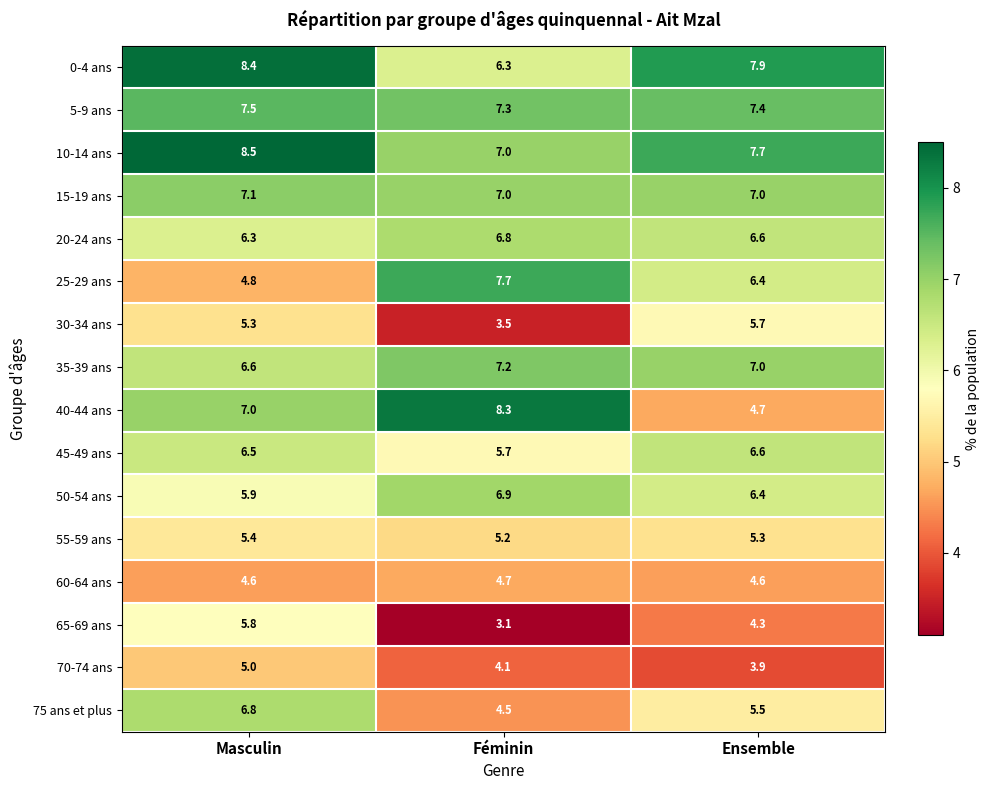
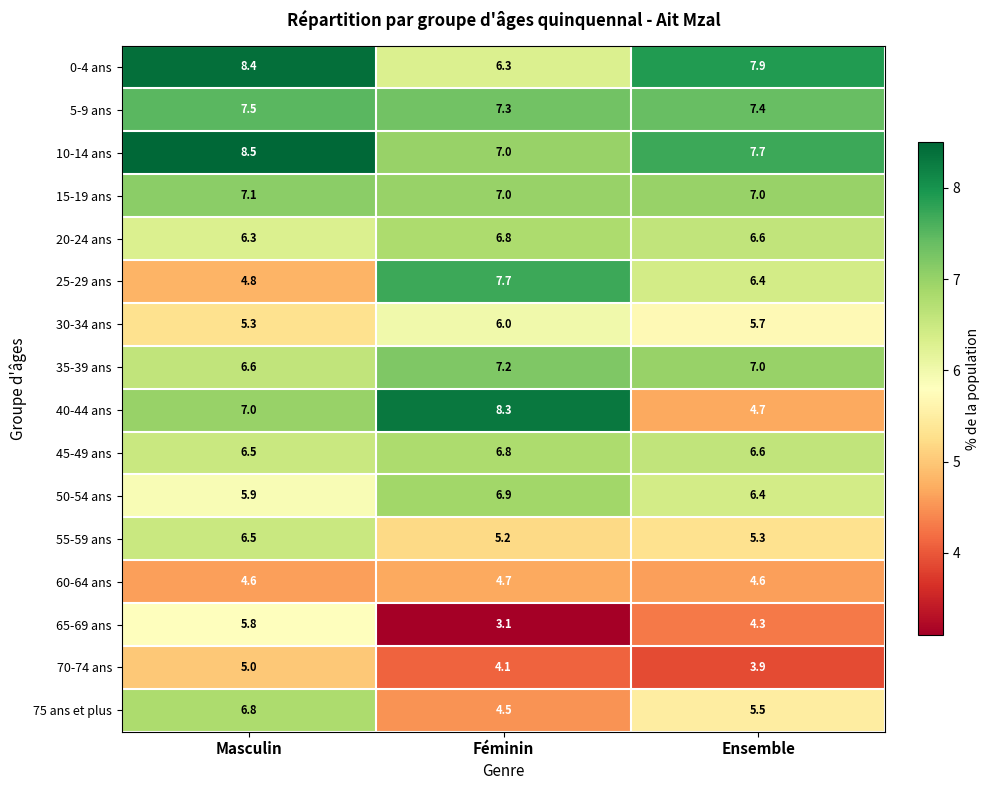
30-34 ans, Féminin: 3.5 -> 6.0
45-49 ans, Féminin: 5.7 -> 6.8
55-59 ans, Masculin: 5.4 -> 6.5
